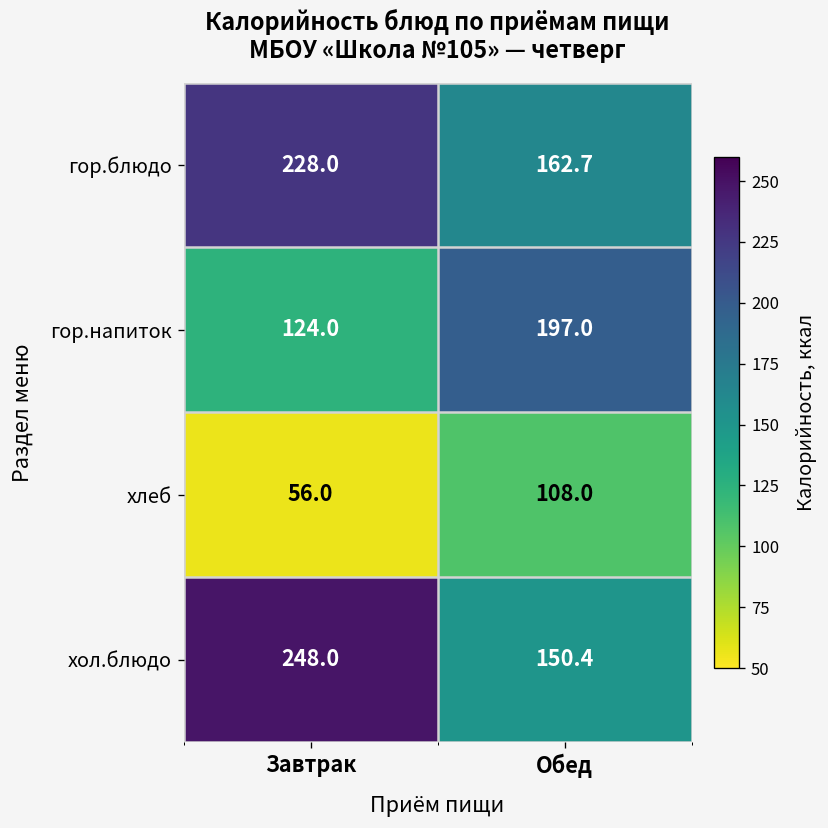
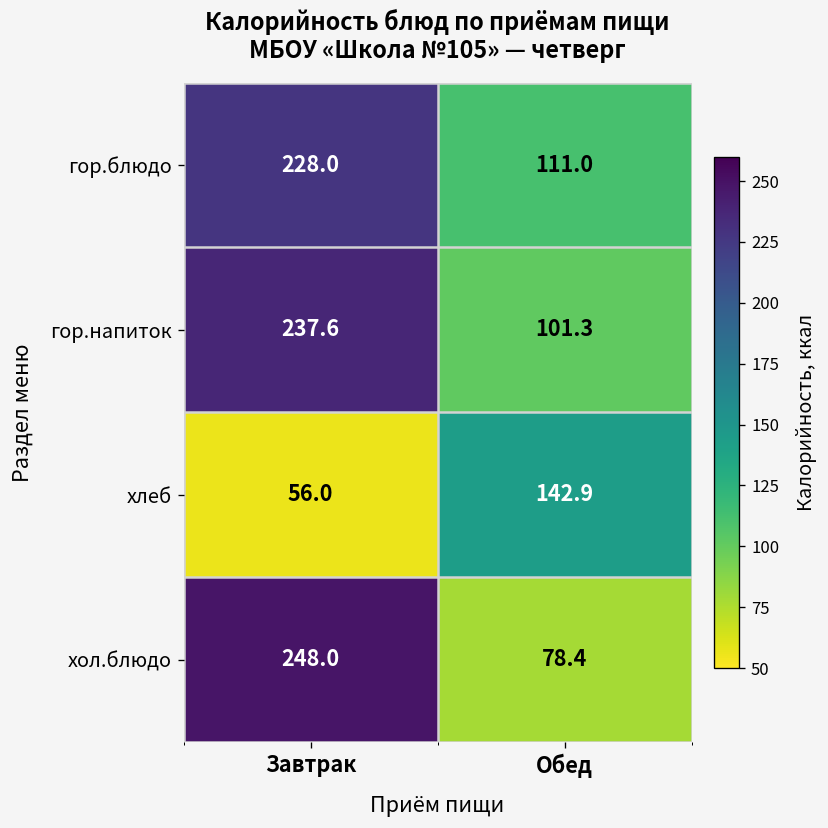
гор.блюдо, Обед: 162.7 -> 111.0
гор.напиток, Завтрак: 124.0 -> 237.6
гор.напиток, Обед: 197.0 -> 101.3
хлеб, Обед: 108.0 -> 142.9
хол.блюдо, Обед: 150.4 -> 78.4
